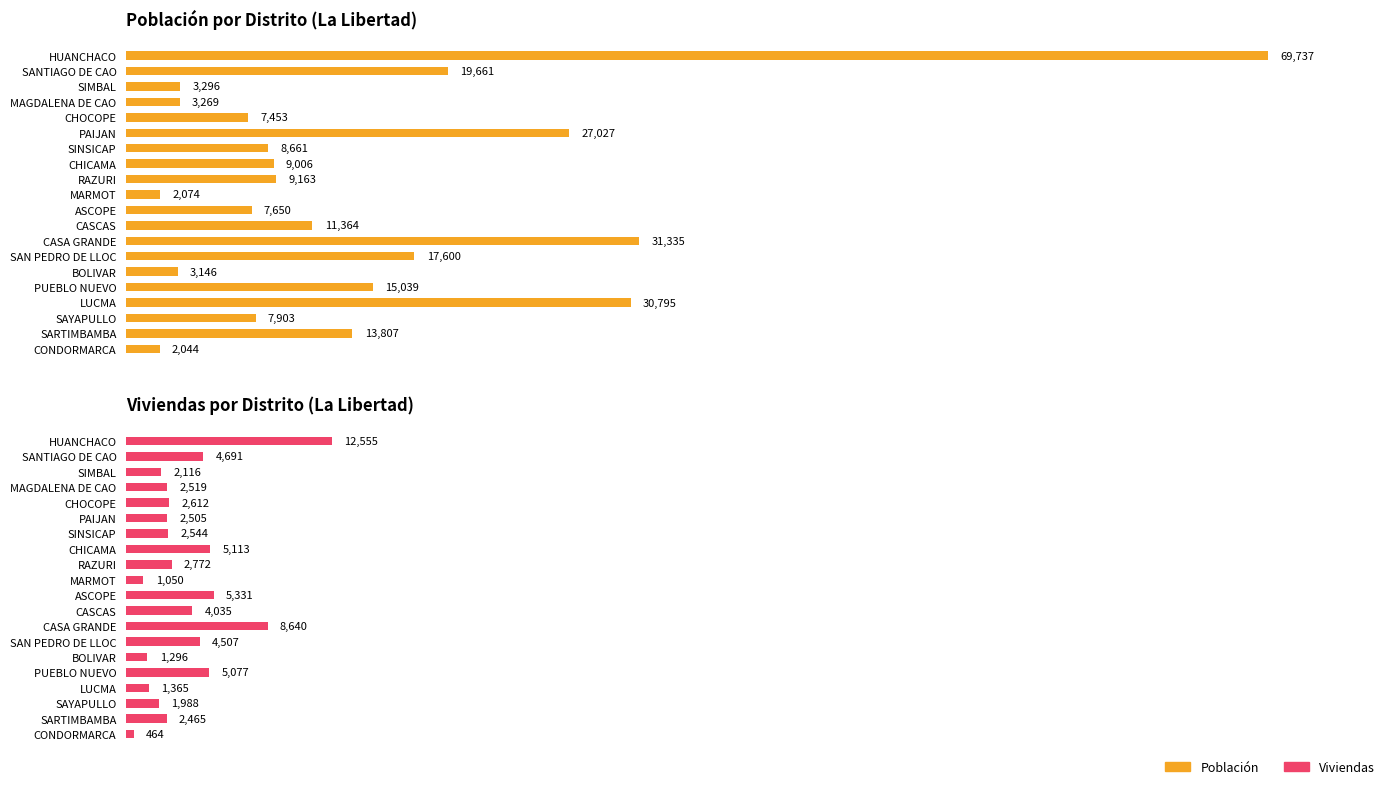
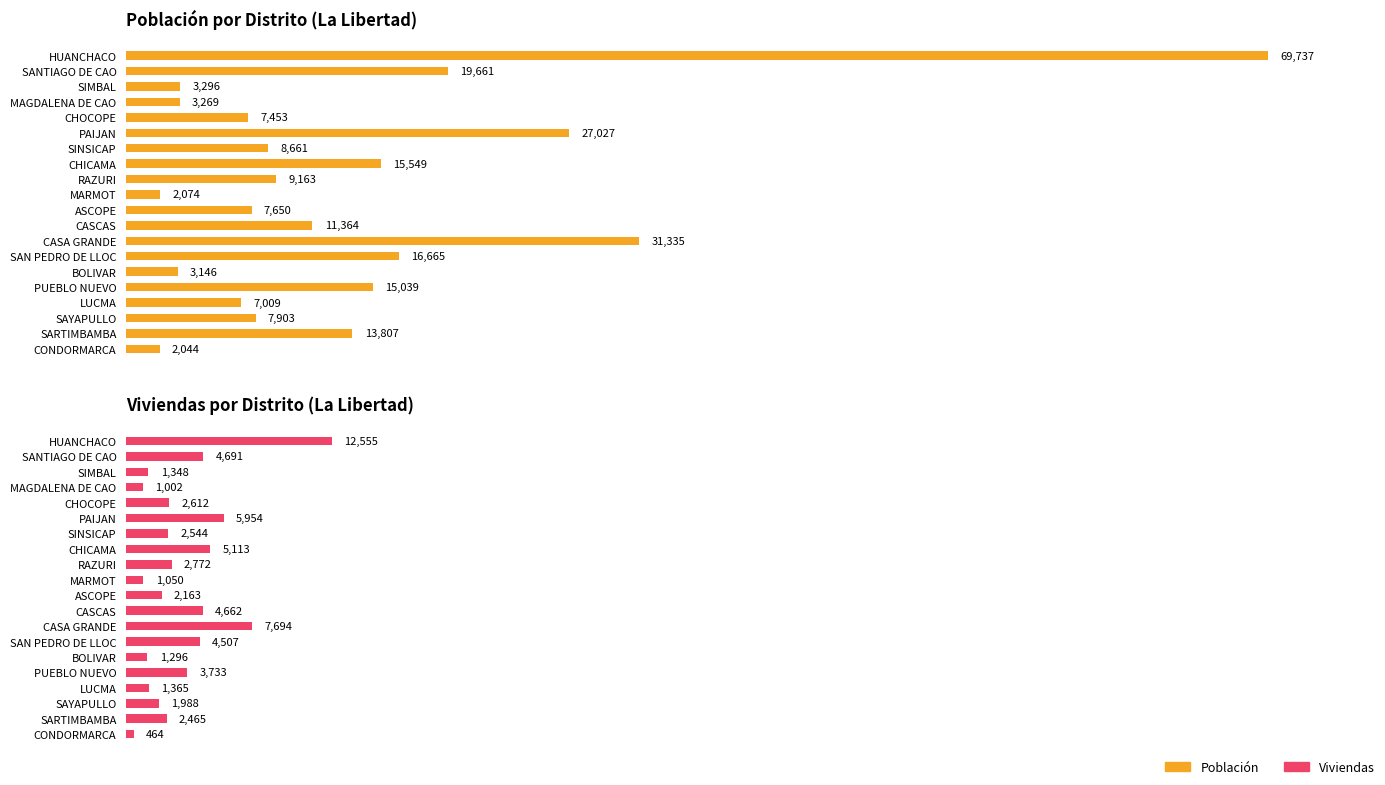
Población por Distrito (La Libertad), CHICAMA: 9,006 -> 15,549
Población por Distrito (La Libertad), SAN PEDRO DE LLOC: 17,600 -> 16,665
Población por Distrito (La Libertad), LUCMA: 30,795 -> 7,009
Viviendas por Distrito (La Libertad), SIMBAL: 2,116 -> 1,348
Viviendas por Distrito (La Libertad), MAGDALENA DE CAO: 2,519 -> 1,002
Viviendas por Distrito (La Libertad), PAIJAN: 2,505 -> 5,954
Viviendas por Distrito (La Libertad), ASCOPE: 5,331 -> 2,163
Viviendas por Distrito (La Libertad), CASCAS: 4,035 -> 4,662
Viviendas por Distrito (La Libertad), CASA GRANDE: 8,640 -> 7,694
Viviendas por Distrito (La Libertad), PUEBLO NUEVO: 5,077 -> 3,733
